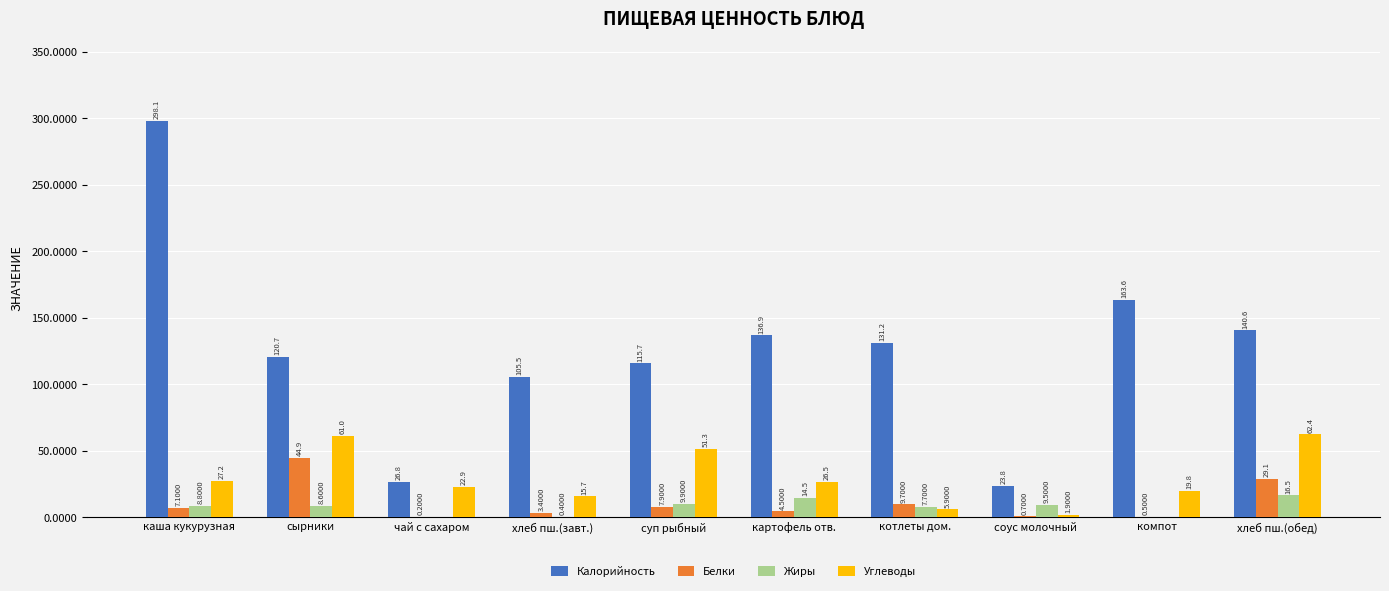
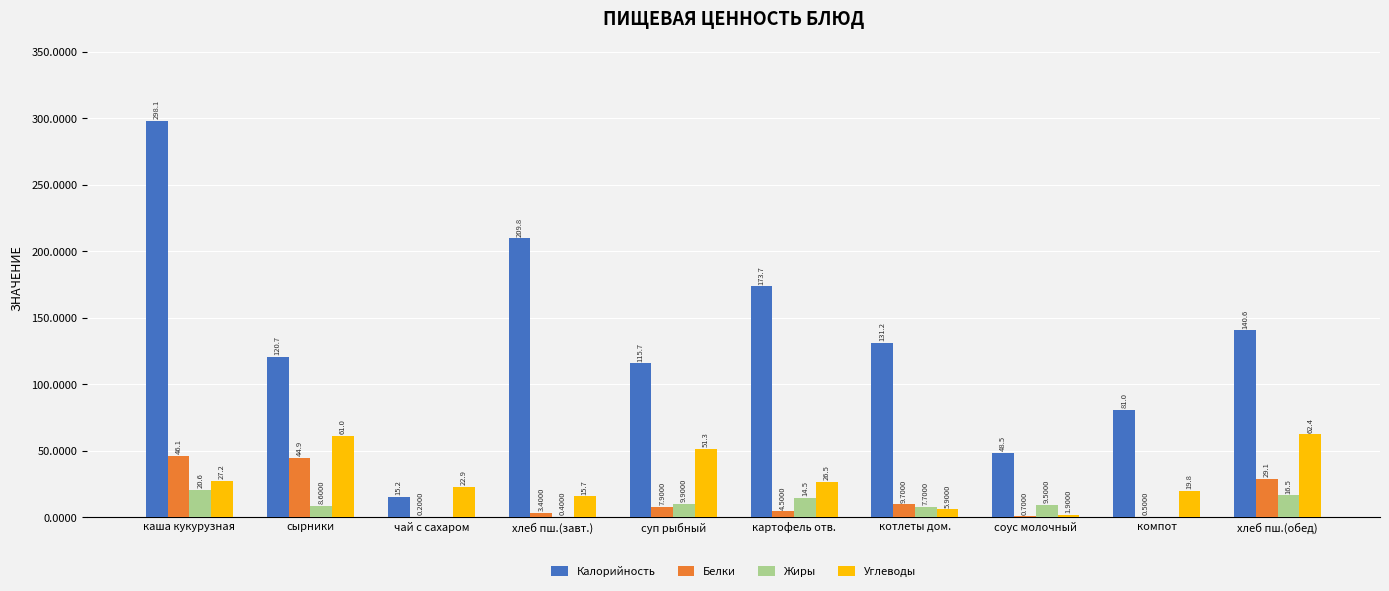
Белки, каша кукурузная: 7.1000 -> 46.1
Жиры, каша кукурузная: 8.8000 -> 20.6
Калорийность, чай с сахаром: 26.8 -> 15.2
Калорийность, хлеб пш.(завт.): 105.5 -> 209.8
Калорийность, картофель отв.: 136.9 -> 173.7
Калорийность, соус молочный: 23.8 -> 48.5
Калорийность, компот: 163.6 -> 81.0
